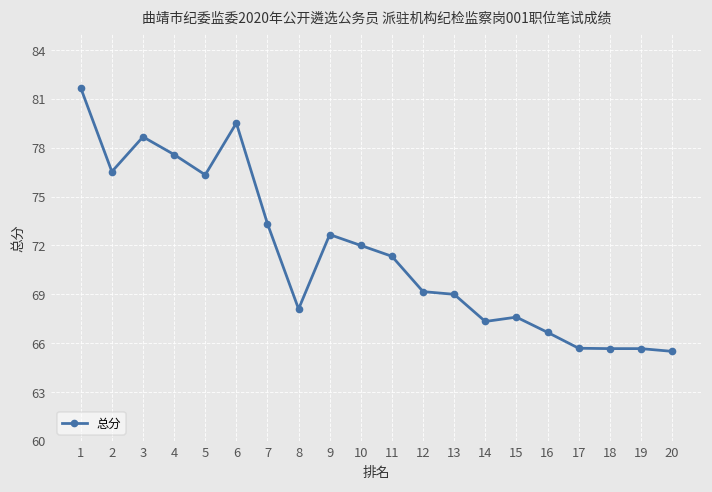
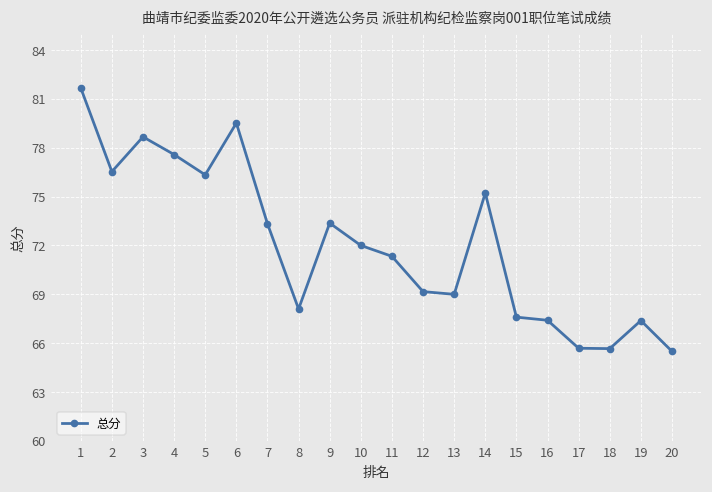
9: 72.7 -> 73.4
14: 67.3 -> 75.2
16: 66.7 -> 67.4
19: 65.7 -> 67.4
